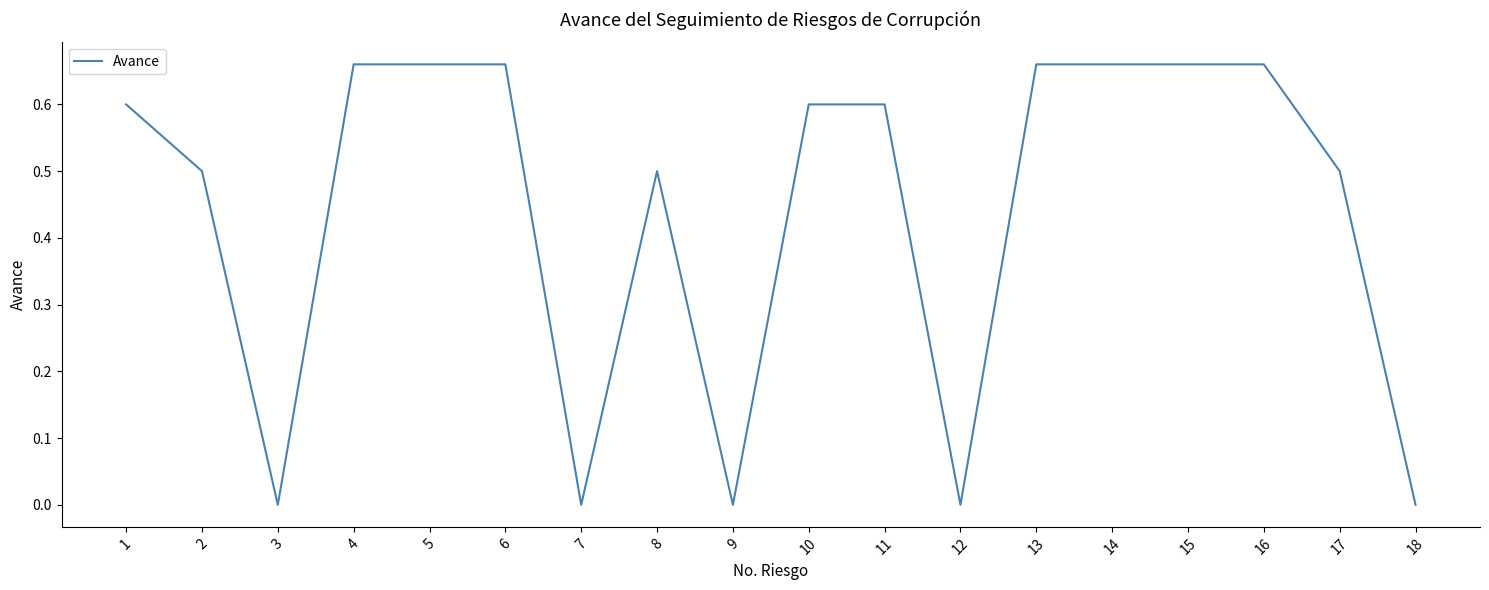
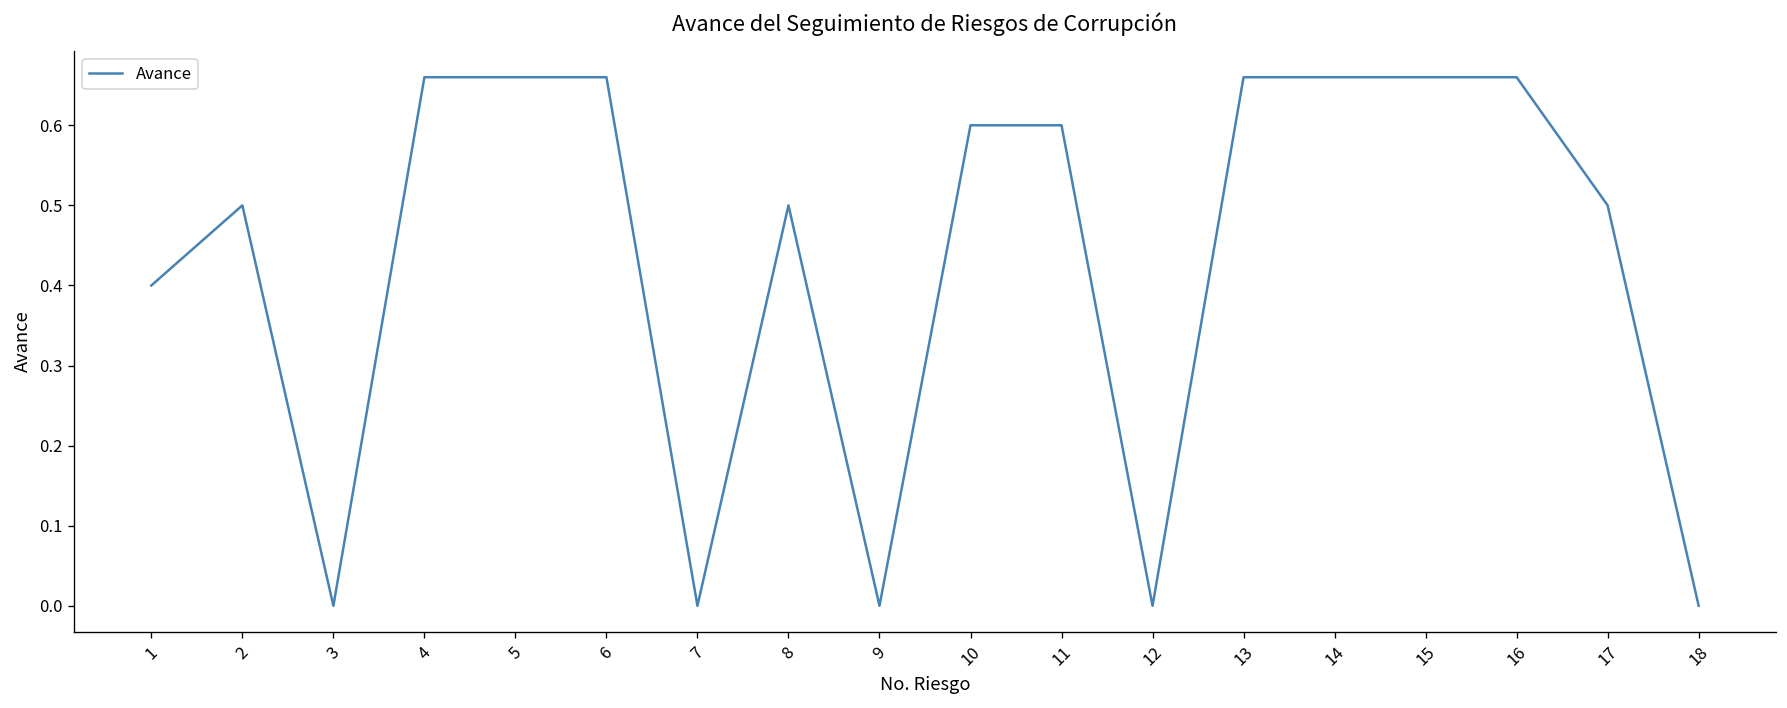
1: 0.6 -> 0.4
